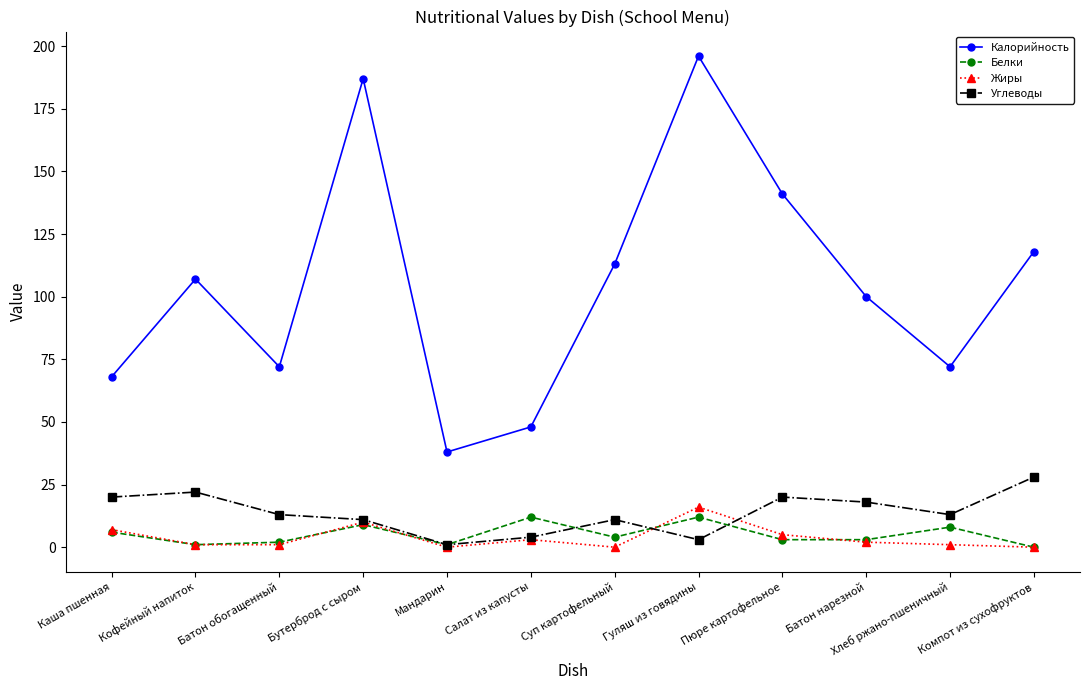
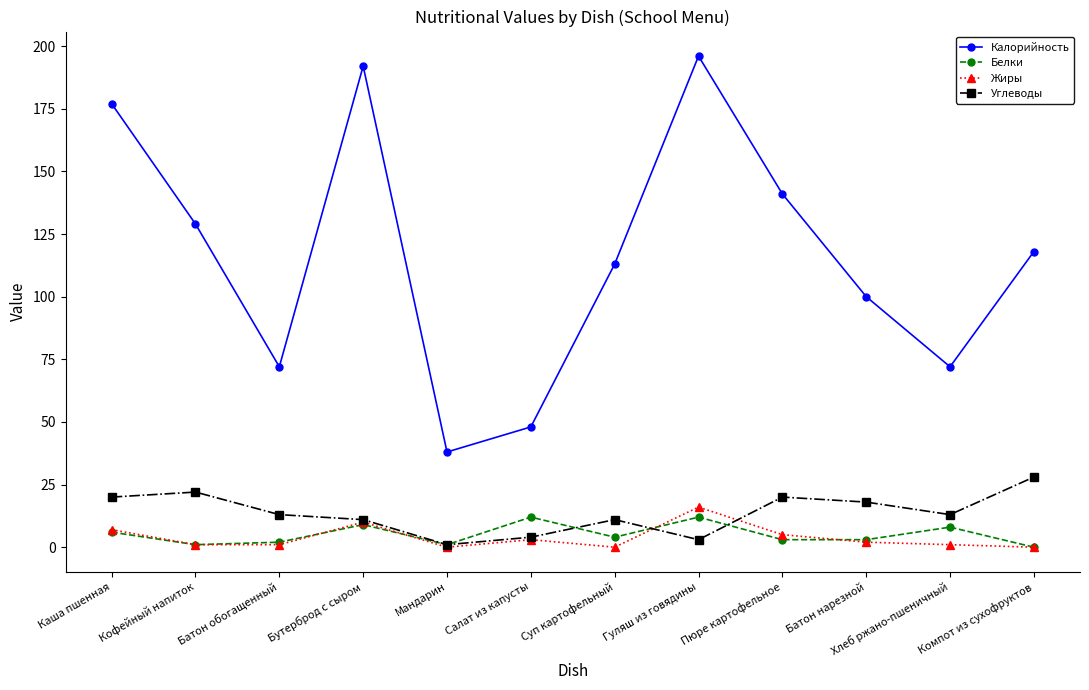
Калорийность, Каша пшенная: 68 -> 177
Калорийность, Кофейный напиток: 107 -> 129
Калорийность, Бутерброд с сыром: 187 -> 192
